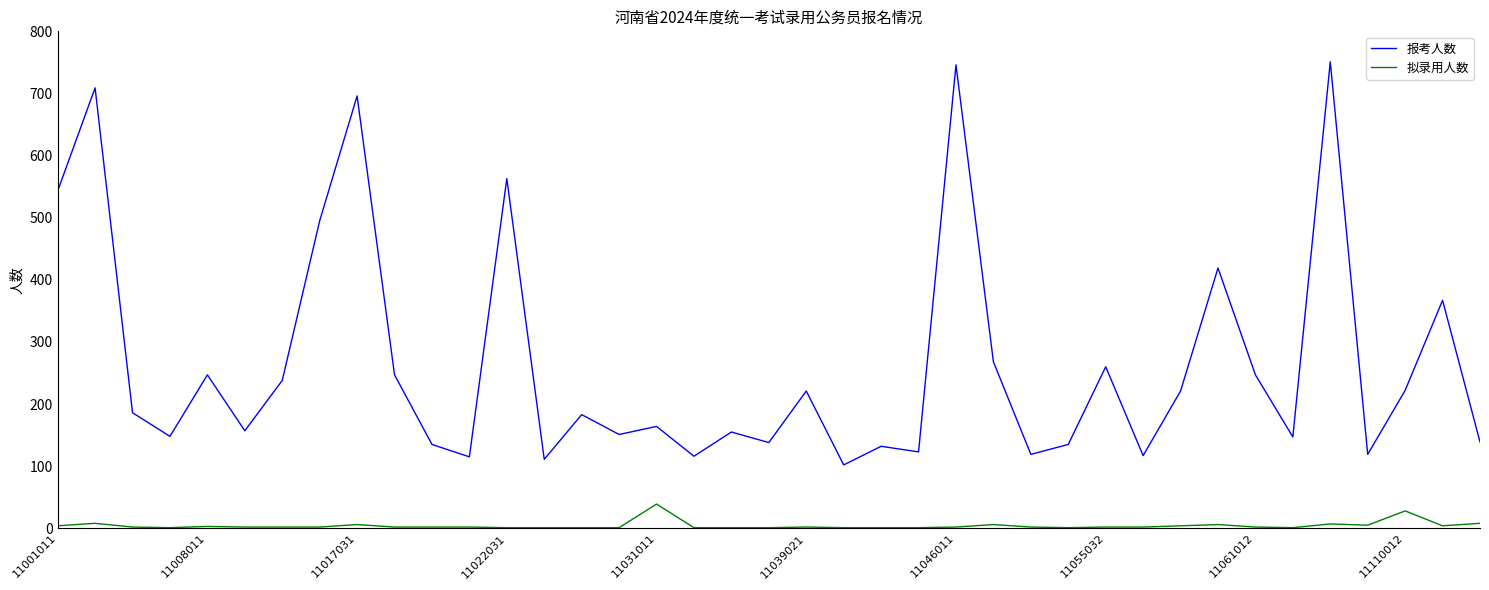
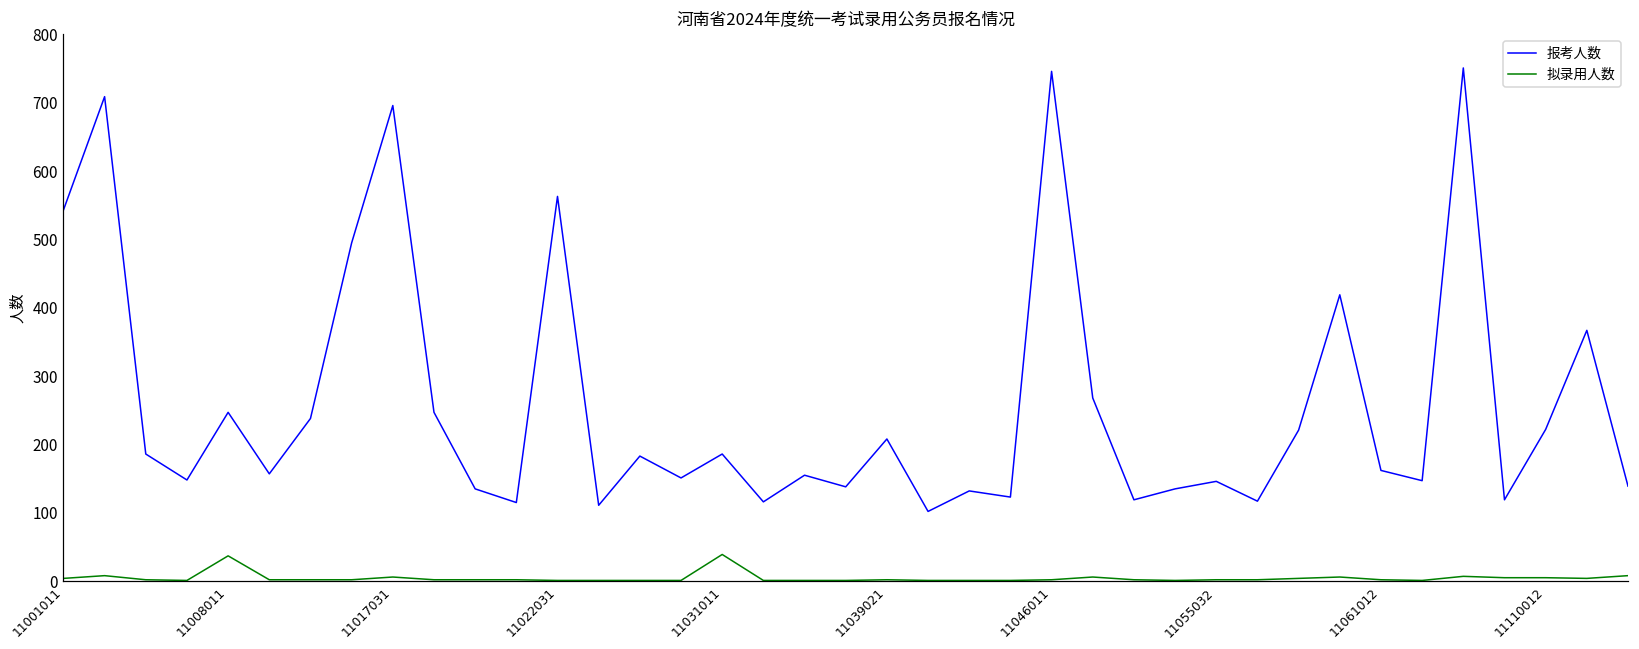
拟录用人数, 11008011: 0 -> 40
报考人数, 11031011: 160 -> 190
报考人数, 11039021: 220 -> 210
报考人数, 11055032: 260 -> 150
报考人数, 11061012: 250 -> 160
拟录用人数, 11110012: 30 -> 10
